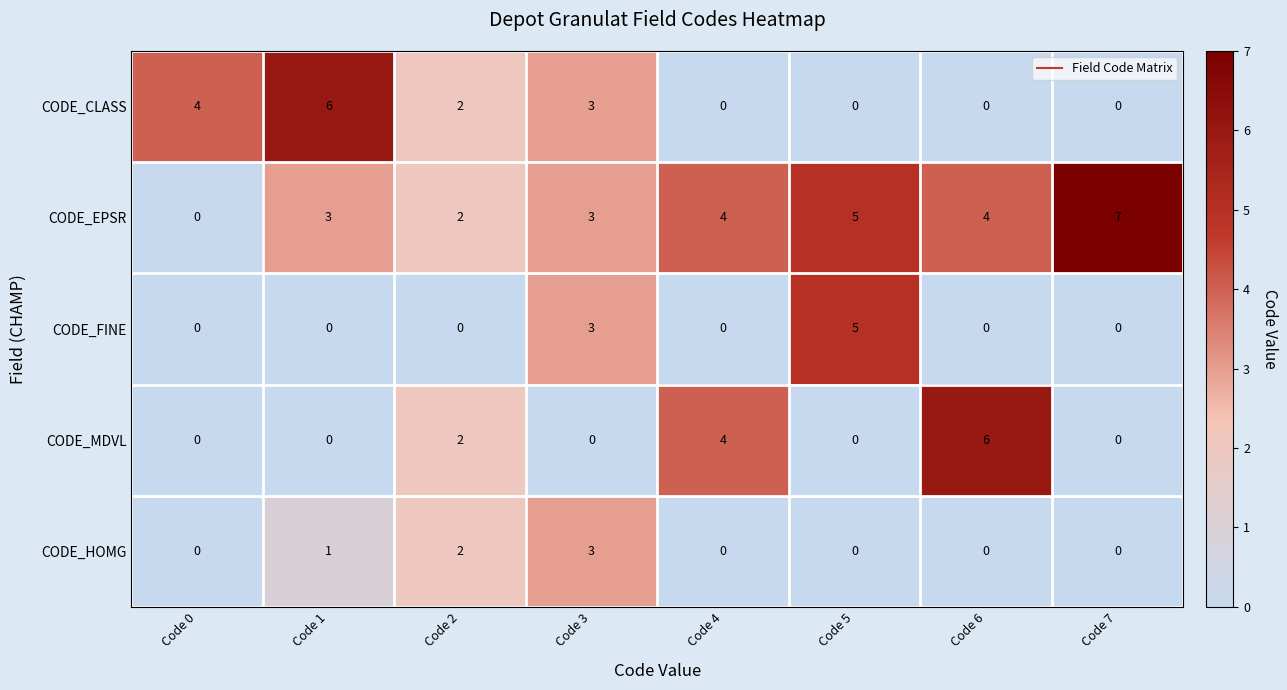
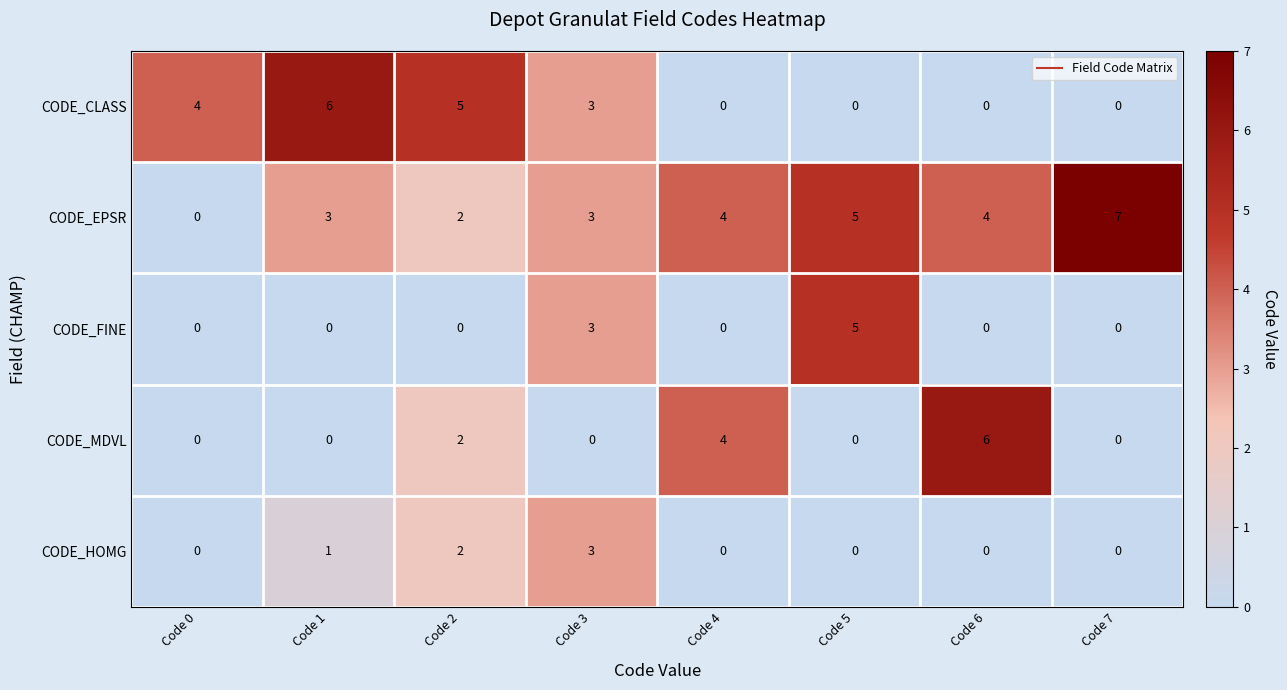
CODE_CLASS, Code 2: 2 -> 5
